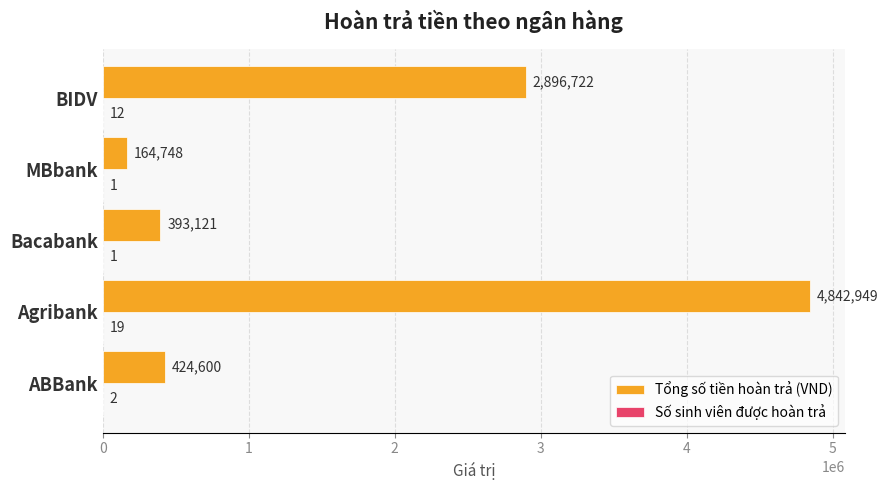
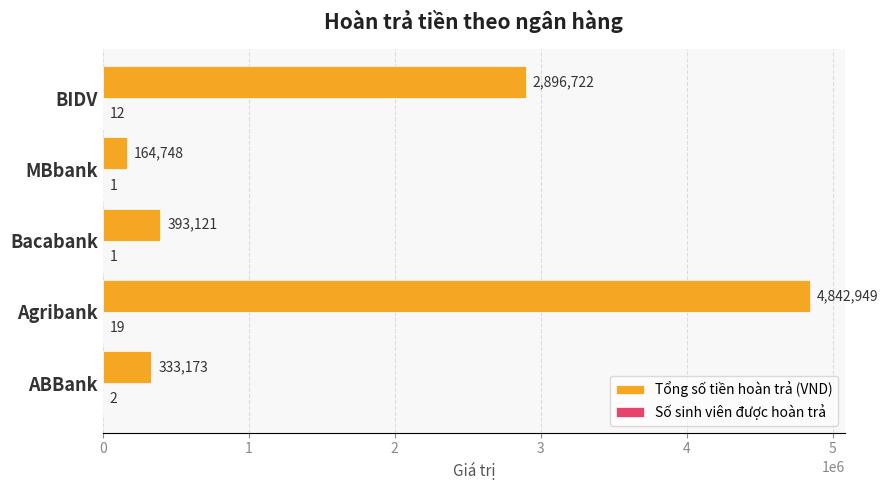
Tổng số tiền hoàn trả (VND), ABBank: 424,600 -> 333,173
